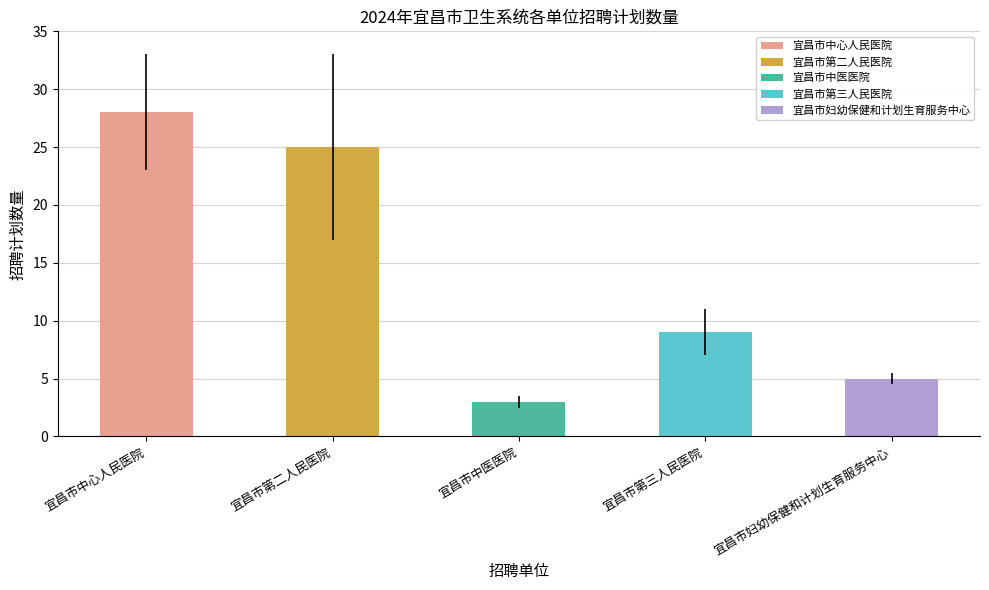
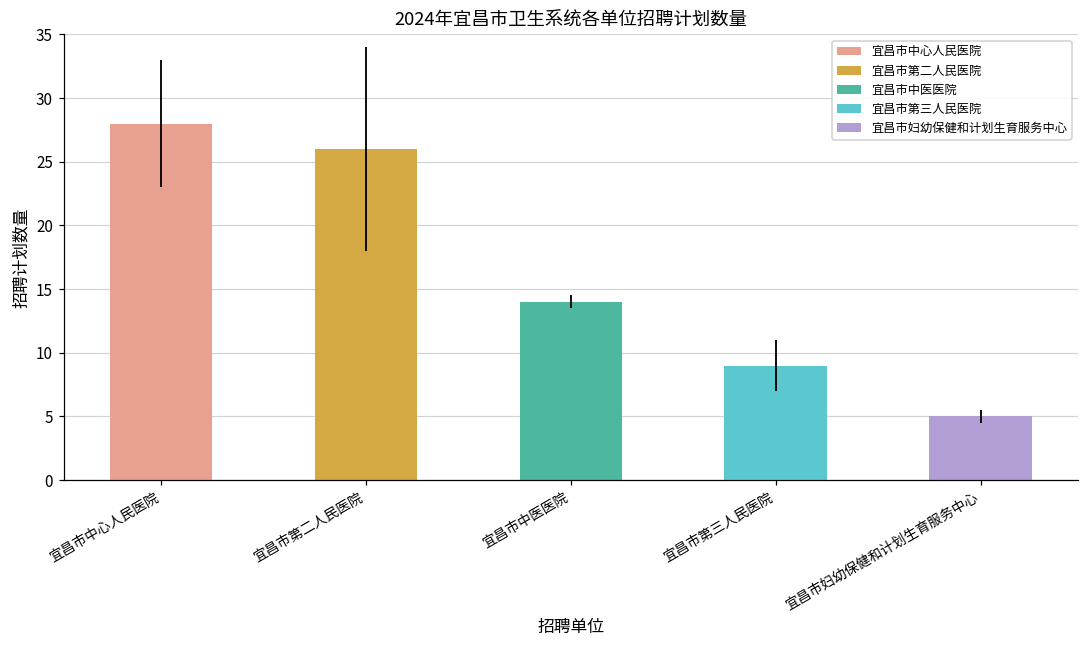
宜昌市第二人民医院: 25 -> 26
宜昌市中医医院: 3 -> 14
